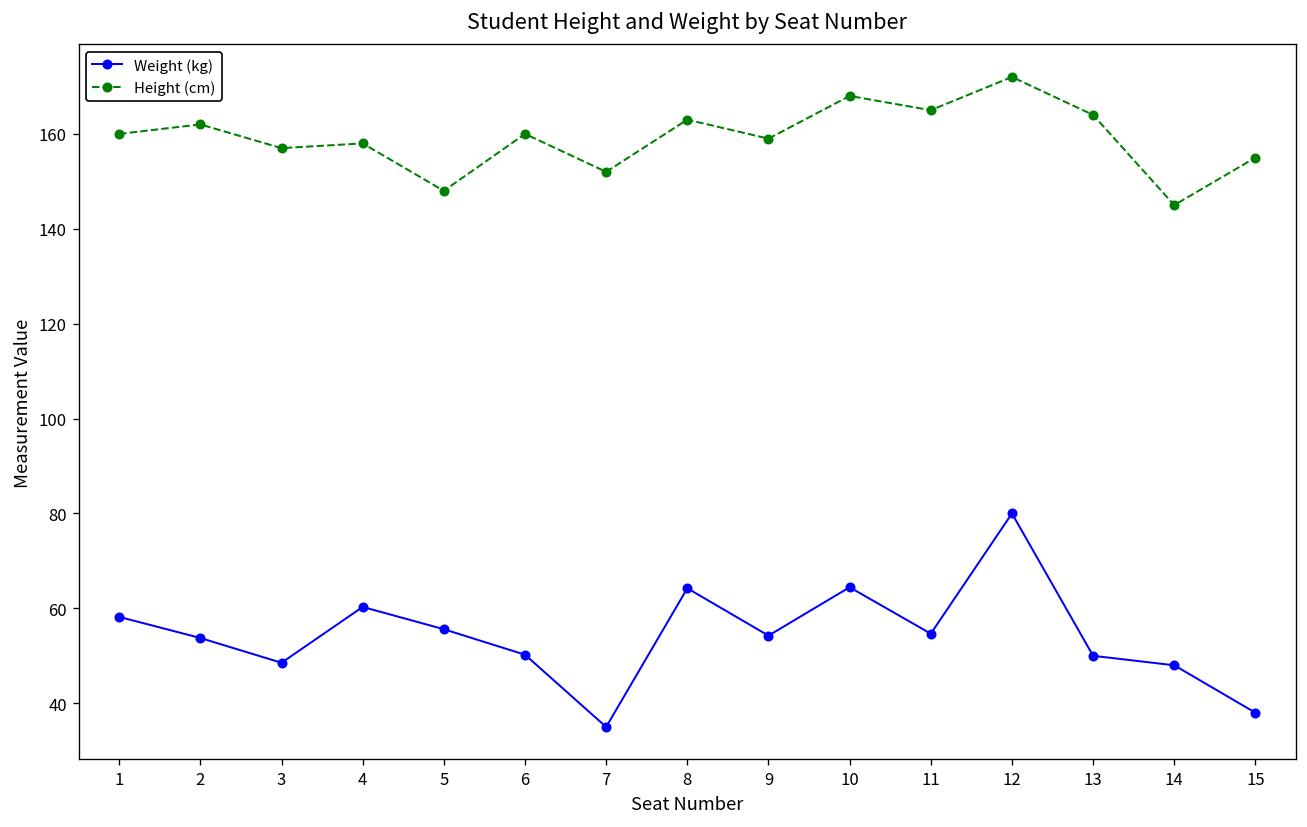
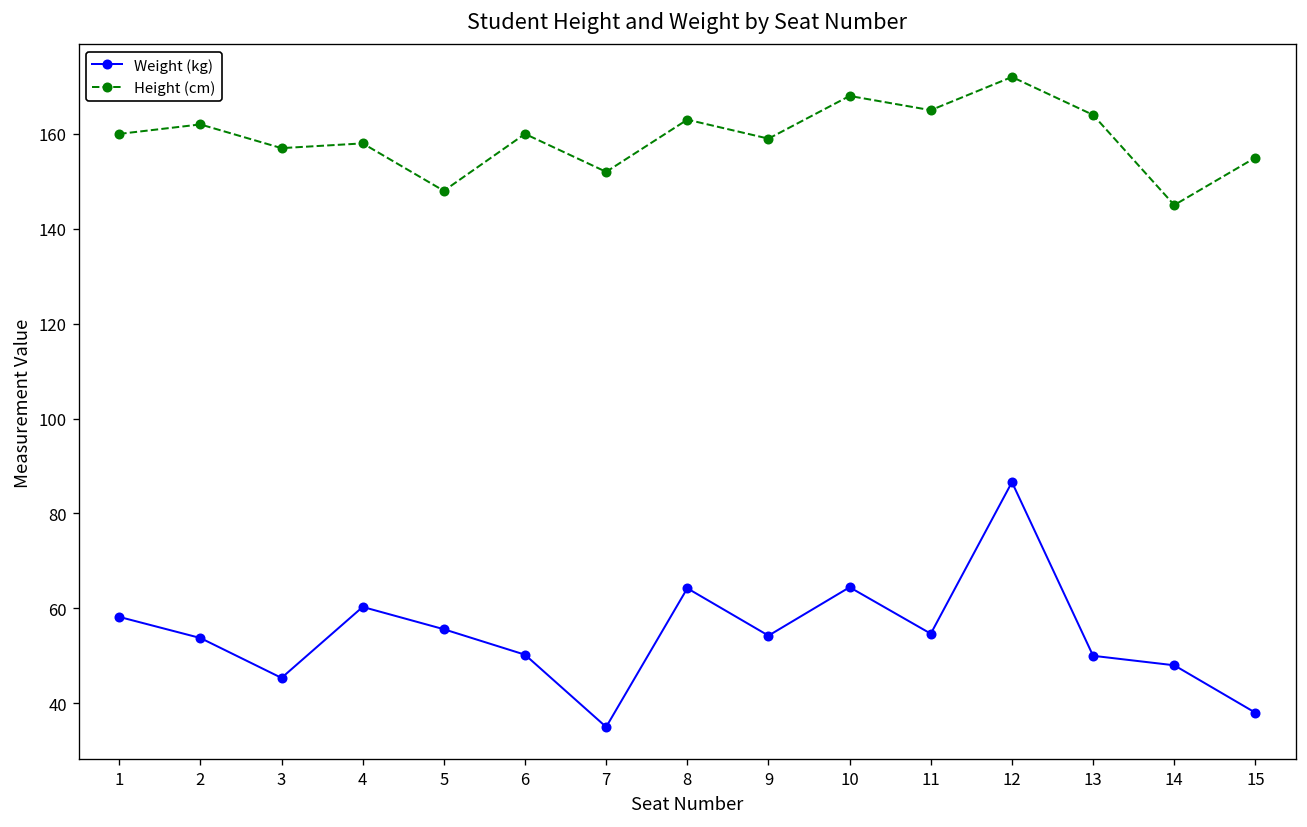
Weight (kg), 3: 49 -> 45
Weight (kg), 12: 80 -> 87
